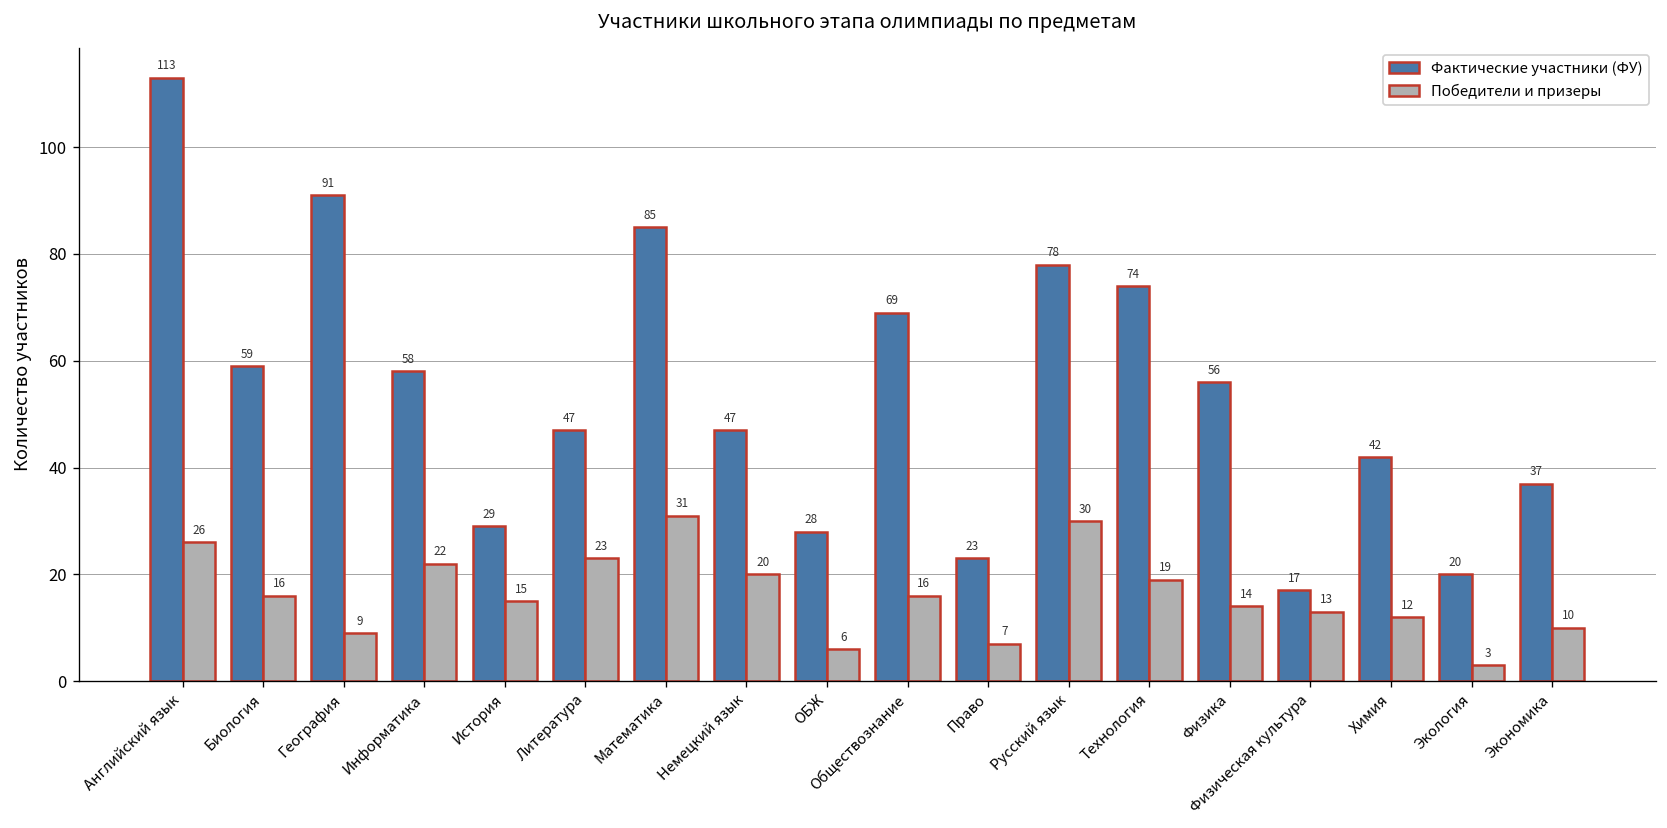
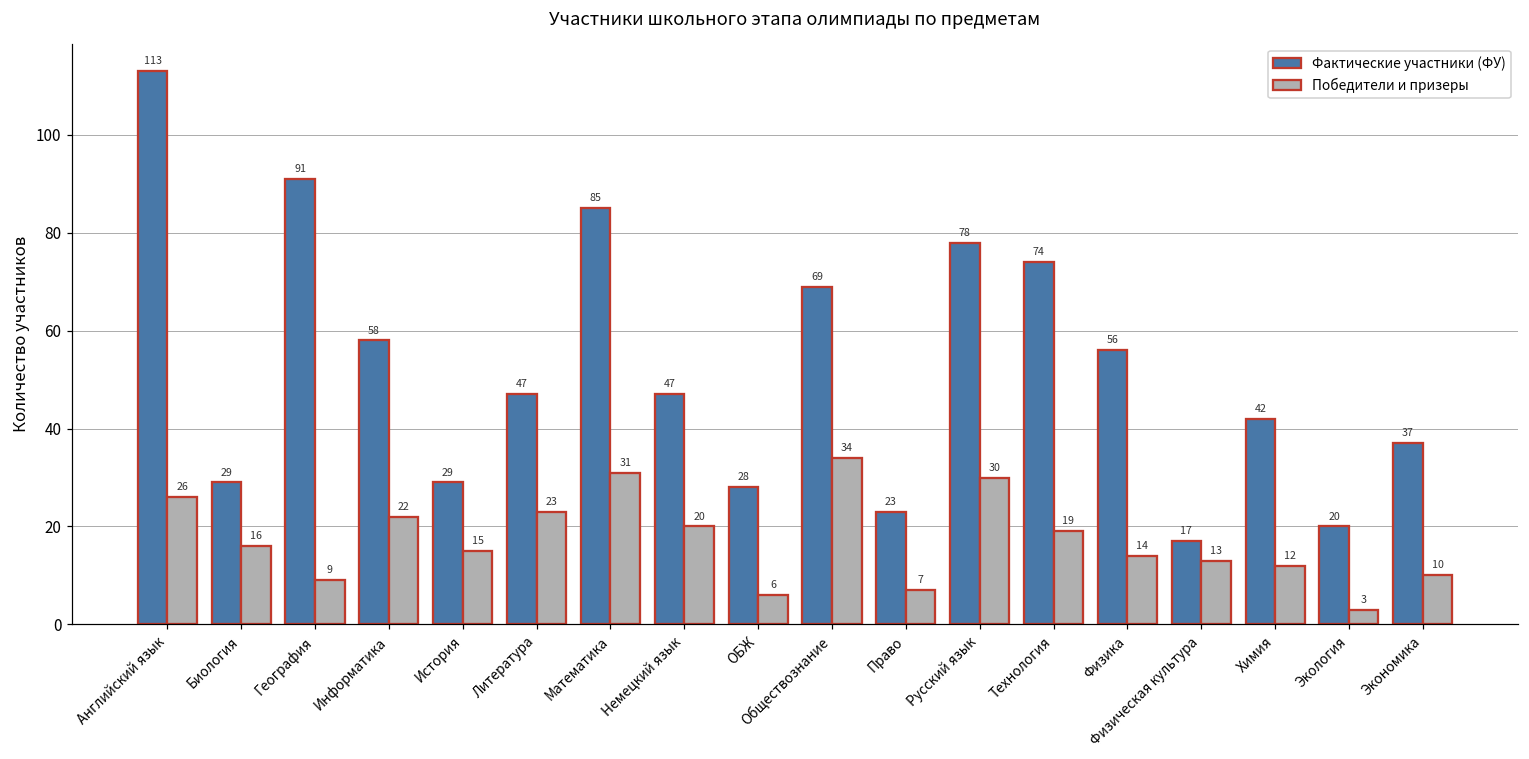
Фактические участники (ФУ), Биология: 59 -> 29
Победители и призеры, Обществознание: 16 -> 34
